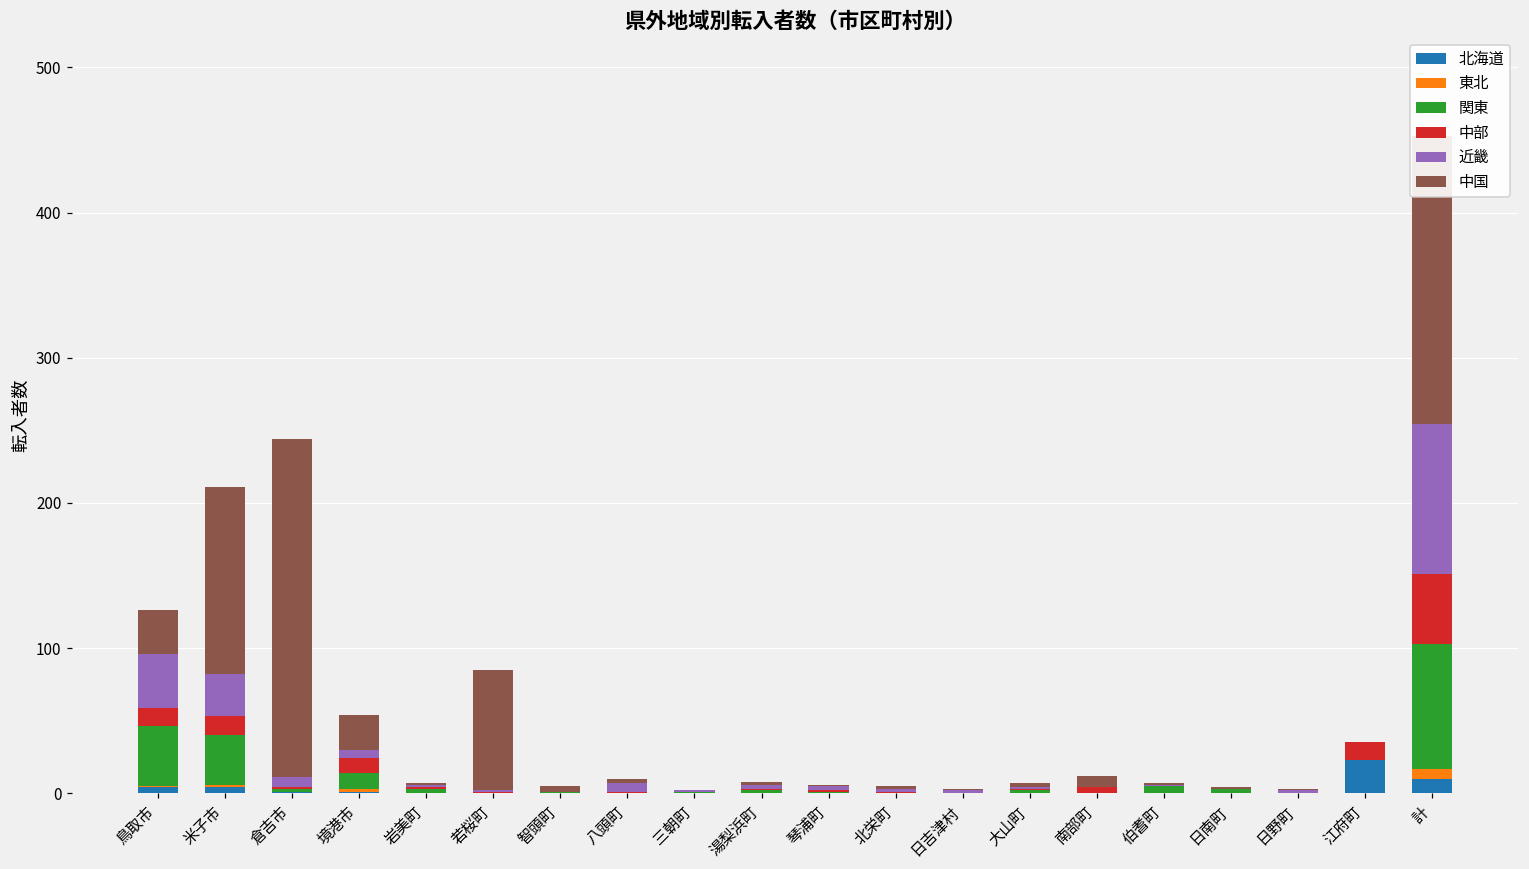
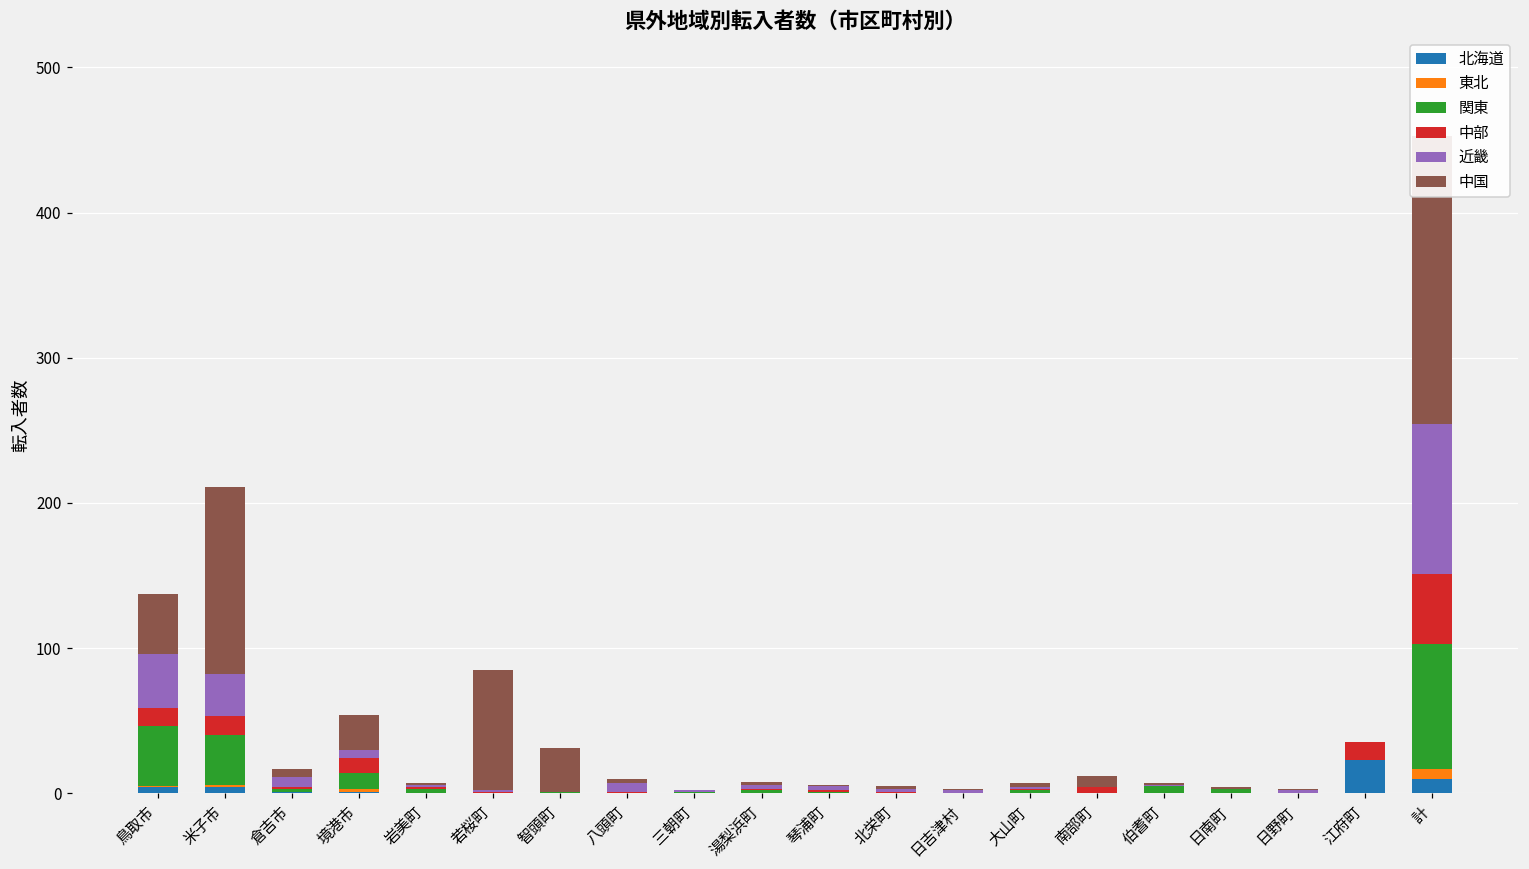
中国, 鳥取市: 30 -> 41
中国, 倉吉市: 233 -> 6
中国, 智頭町: 4 -> 30
